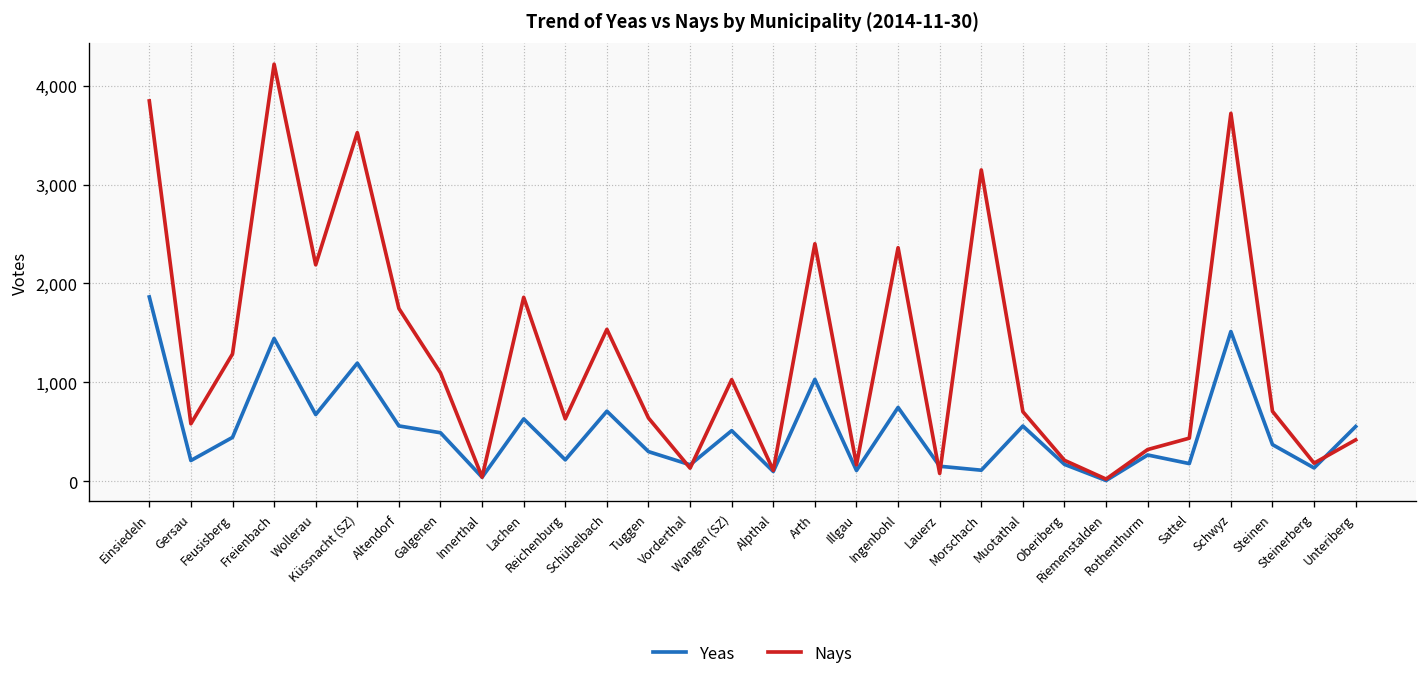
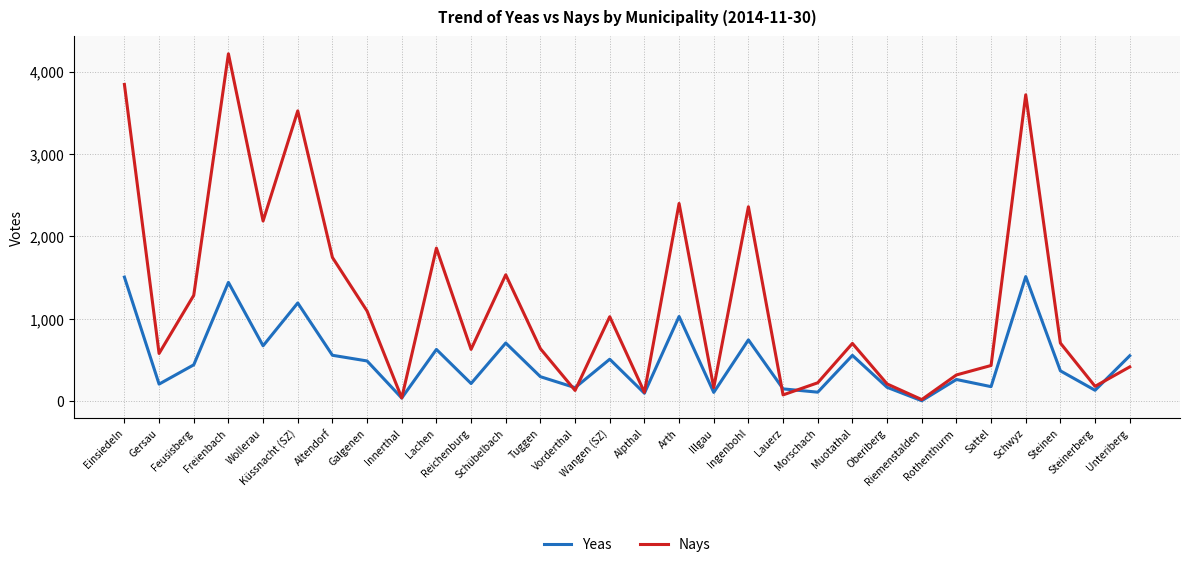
Yeas, Einsiedeln: 1,900 -> 1,500
Nays, Morschach: 3,100 -> 200
